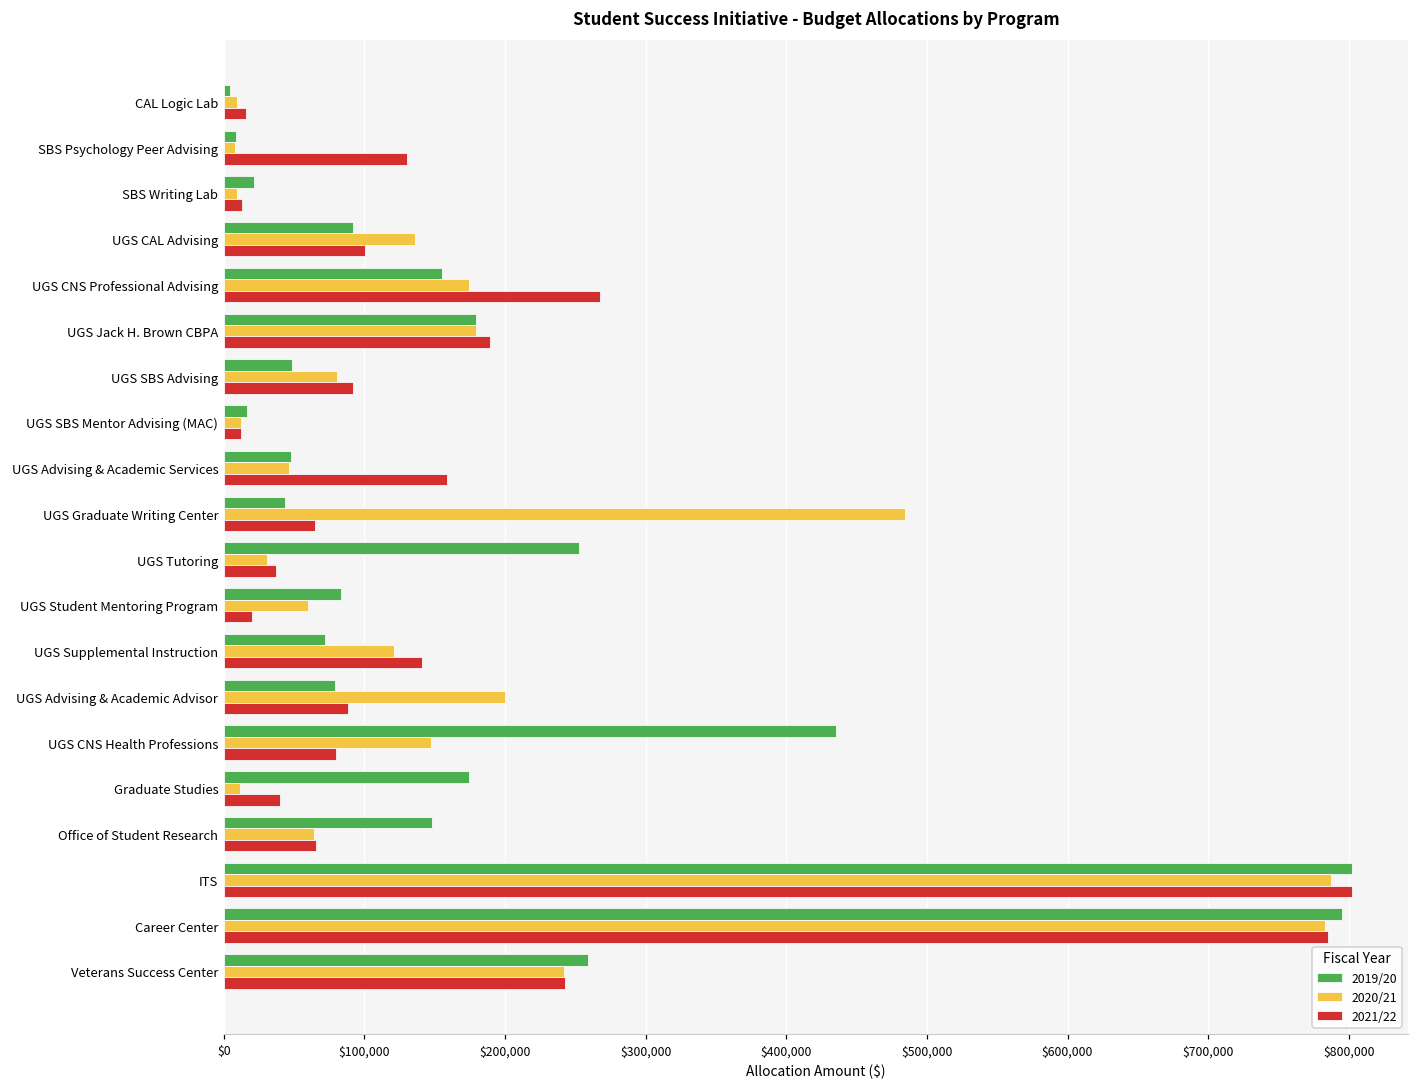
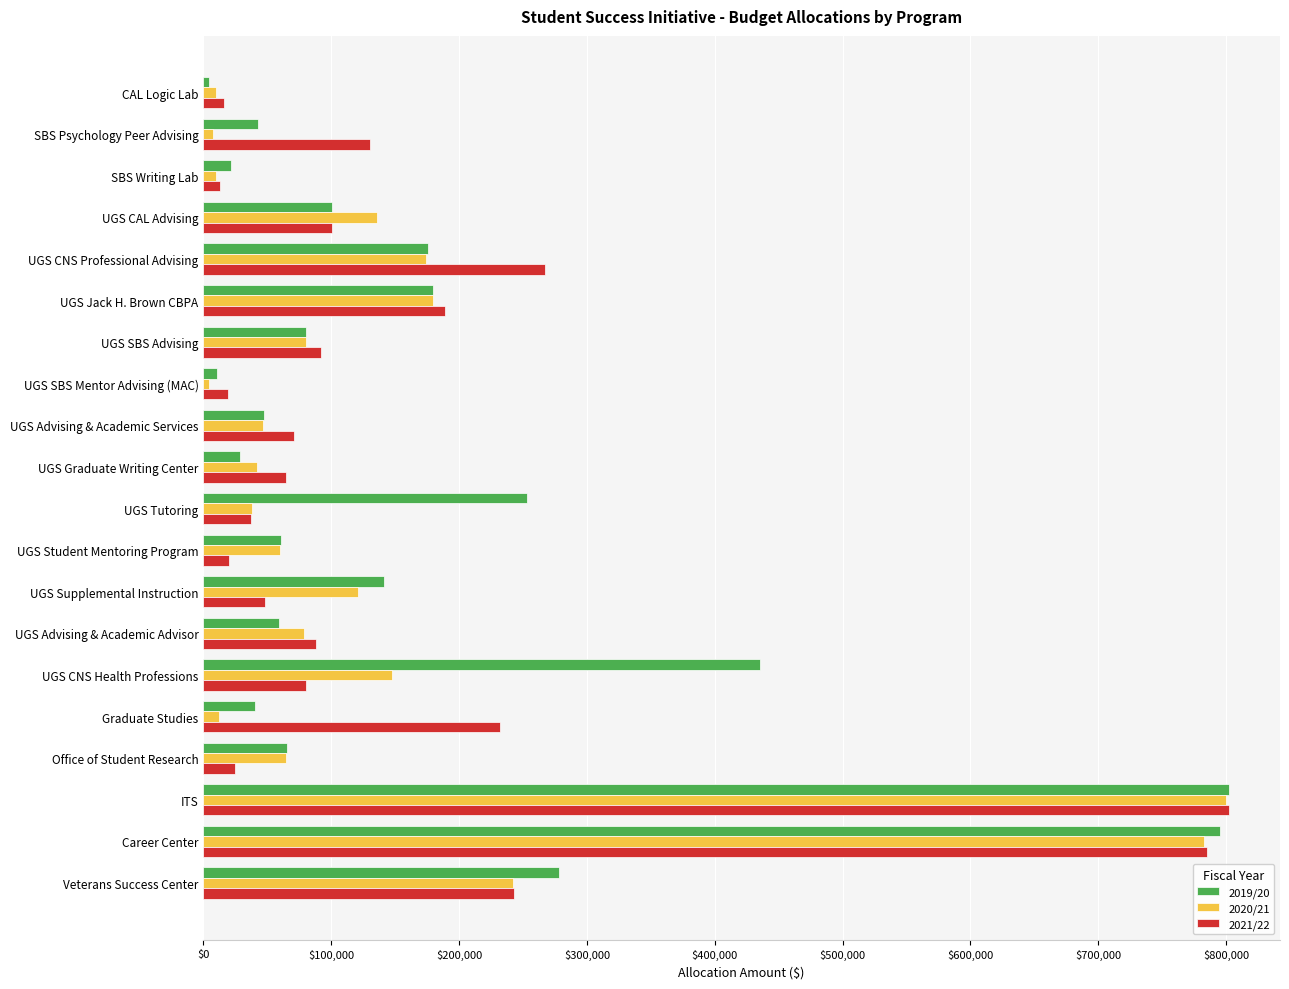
2019/20, SBS Psychology Peer Advising: $9,000 -> $43,000
2019/20, UGS CAL Advising: $92,000 -> $101,000
2019/20, UGS CNS Professional Advising: $156,000 -> $175,000
2019/20, UGS SBS Advising: $49,000 -> $80,000
2019/20, UGS SBS Mentor Advising (MAC): $17,000 -> $10,000
2020/21, UGS SBS Mentor Advising (MAC): $12,000 -> $5,000
2021/22, UGS SBS Mentor Advising (MAC): $12,000 -> $19,000
2021/22, UGS Advising & Academic Services: $159,000 -> $71,000
2019/20, UGS Graduate Writing Center: $43,000 -> $29,000
2020/21, UGS Graduate Writing Center: $485,000 -> $42,000
2020/21, UGS Tutoring: $31,000 -> $38,000
2019/20, UGS Student Mentoring Program: $84,000 -> $61,000
2019/20, UGS Supplemental Instruction: $72,000 -> $141,000
2021/22, UGS Supplemental Instruction: $141,000 -> $48,000
2019/20, UGS Advising & Academic Advisor: $79,000 -> $59,000
2020/21, UGS Advising & Academic Advisor: $200,000 -> $79,000
2019/20, Graduate Studies: $174,000 -> $40,000
2021/22, Graduate Studies: $40,000 -> $232,000
2019/20, Office of Student Research: $148,000 -> $66,000
2021/22, Office of Student Research: $66,000 -> $25,000
2020/21, ITS: $788,000 -> $800,000
2019/20, Veterans Success Center: $259,000 -> $278,000
